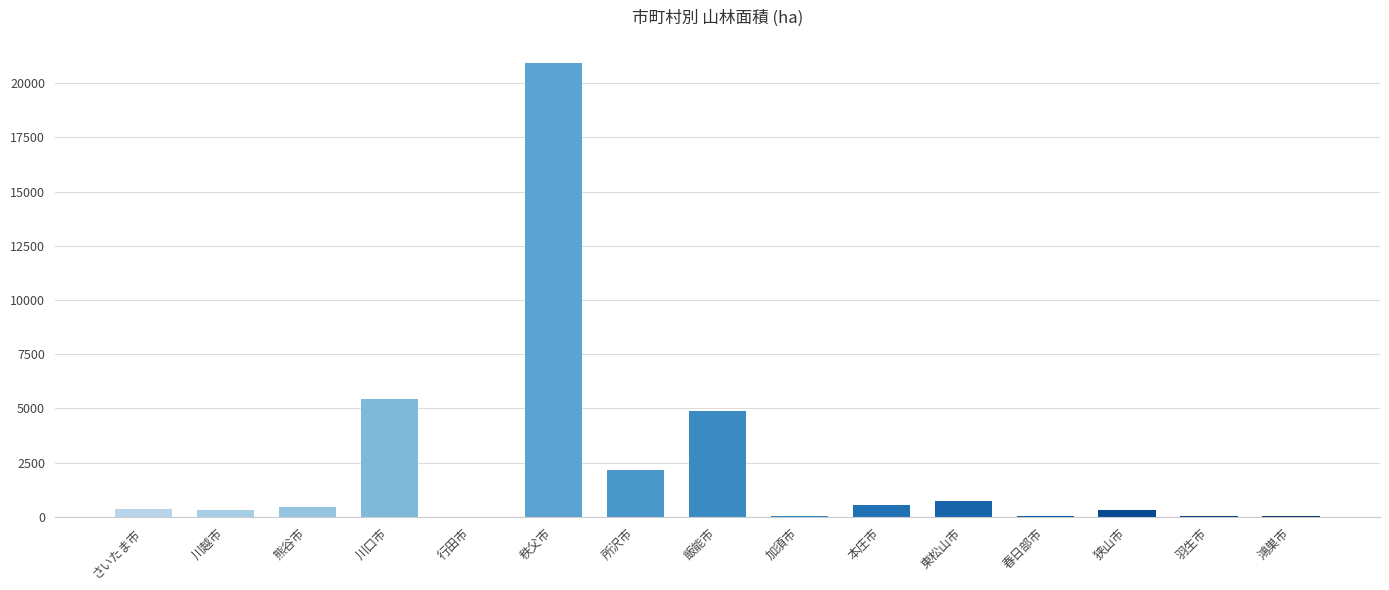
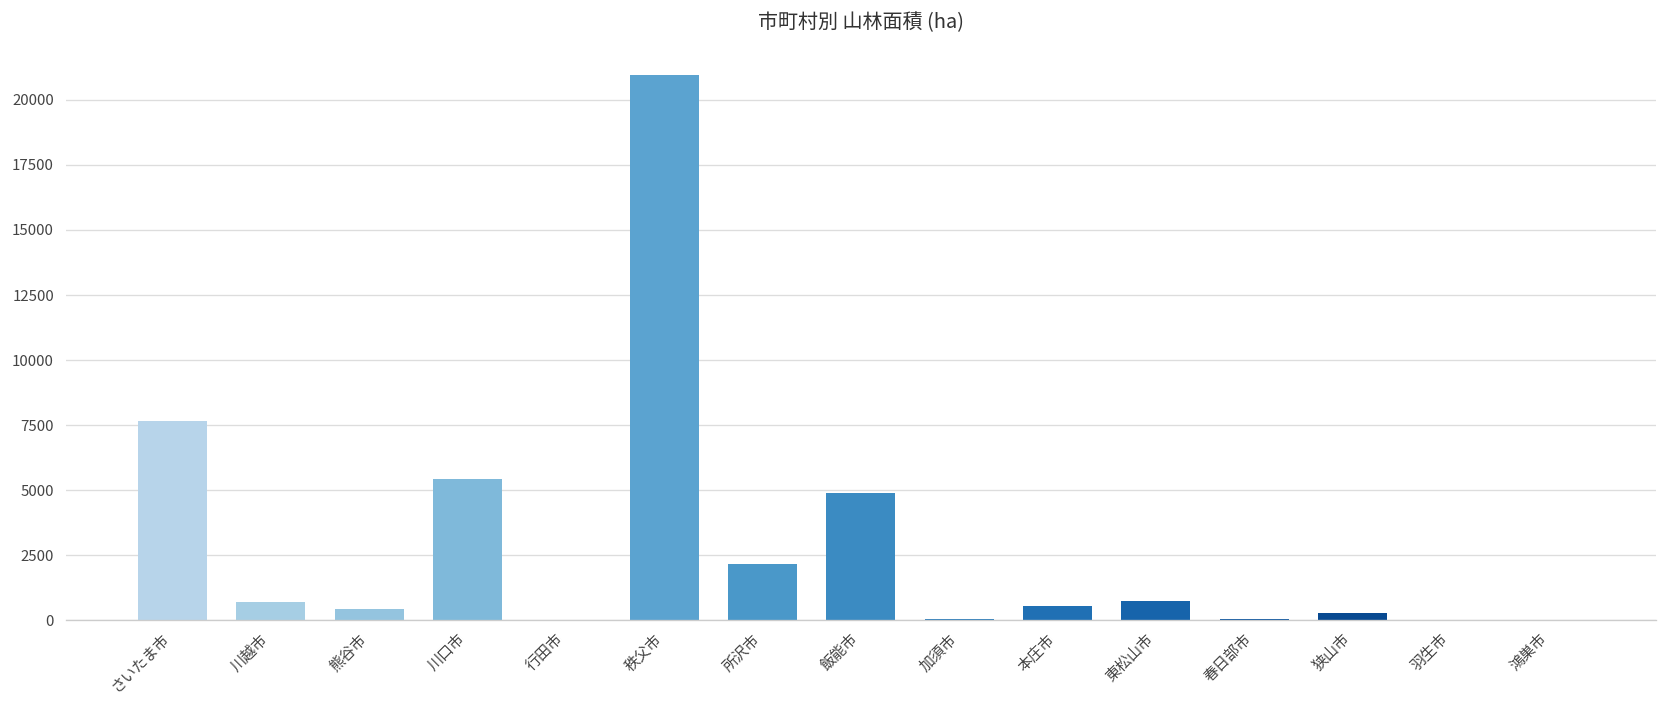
さいたま市: 400 -> 7700
川越市: 300 -> 700
